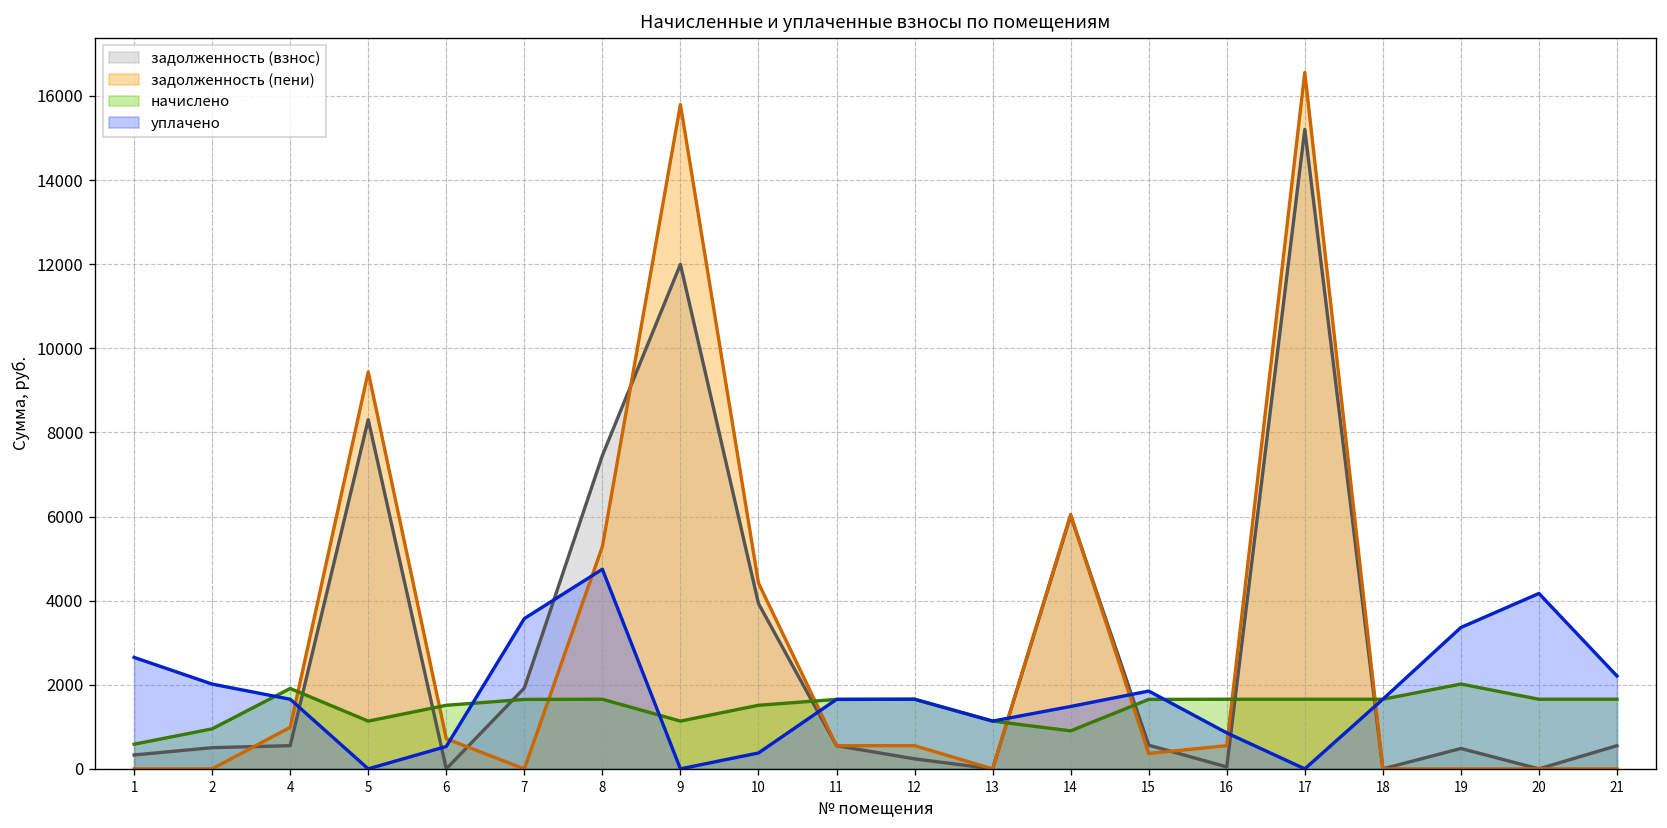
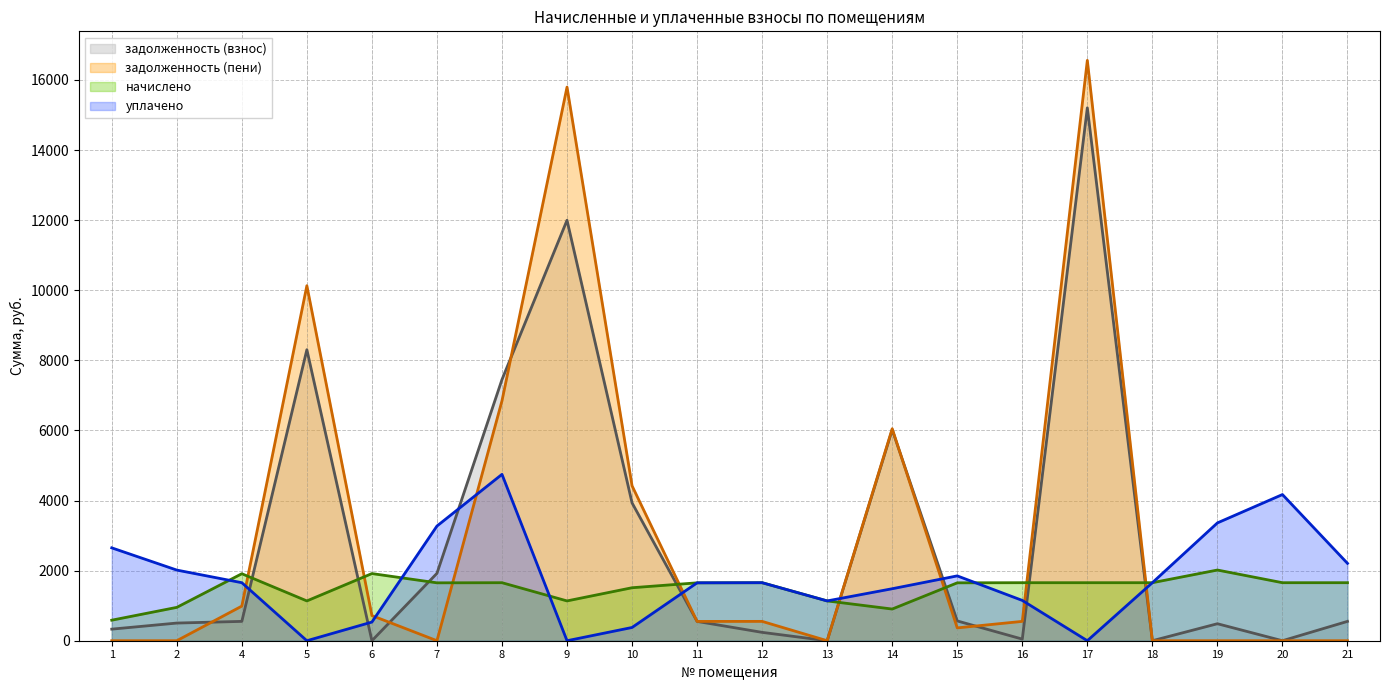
задолженность (пени), 5: 9400 -> 10100
начислено, 6: 1500 -> 1900
уплачено, 7: 3600 -> 3300
задолженность (пени), 8: 5300 -> 6800
уплачено, 16: 900 -> 1100
